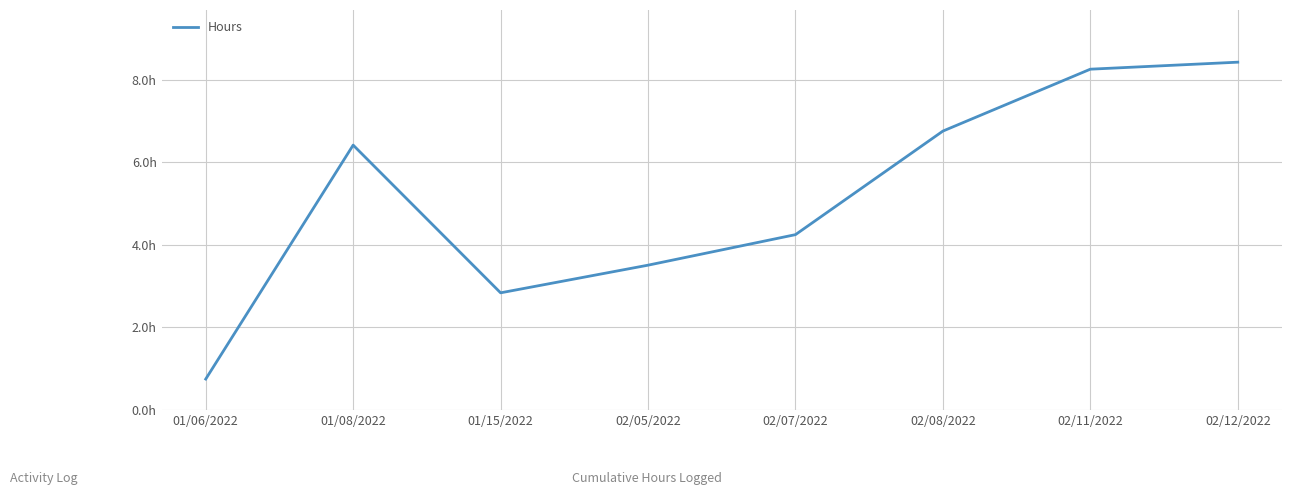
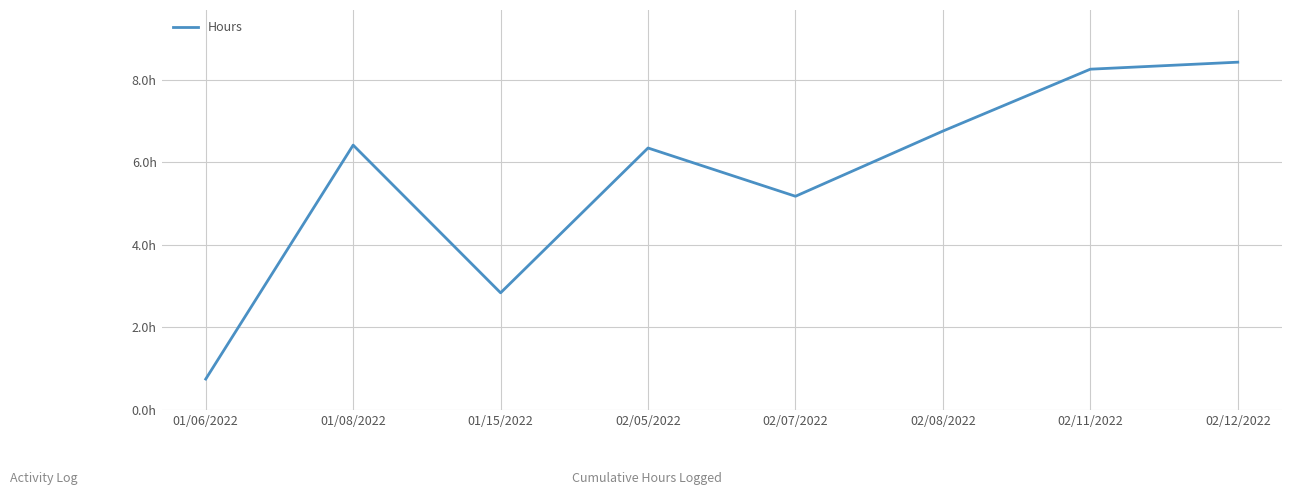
02/05/2022: 3.5h -> 6.4h
02/07/2022: 4.3h -> 5.2h
